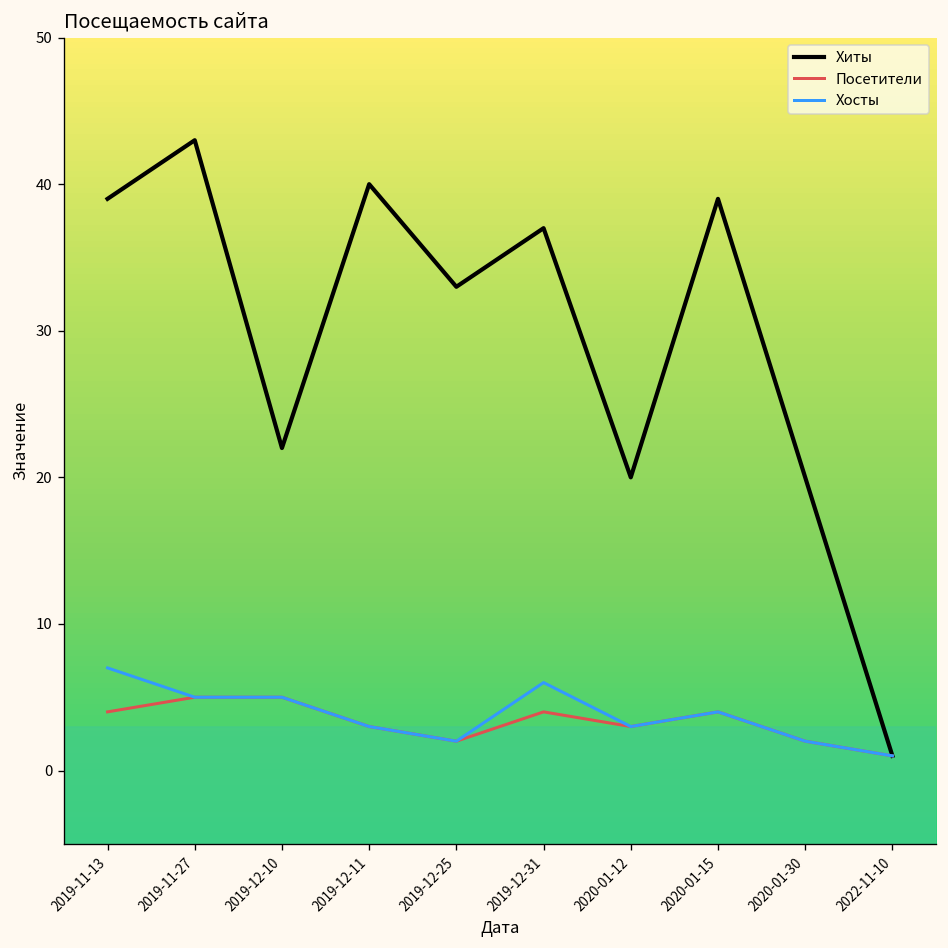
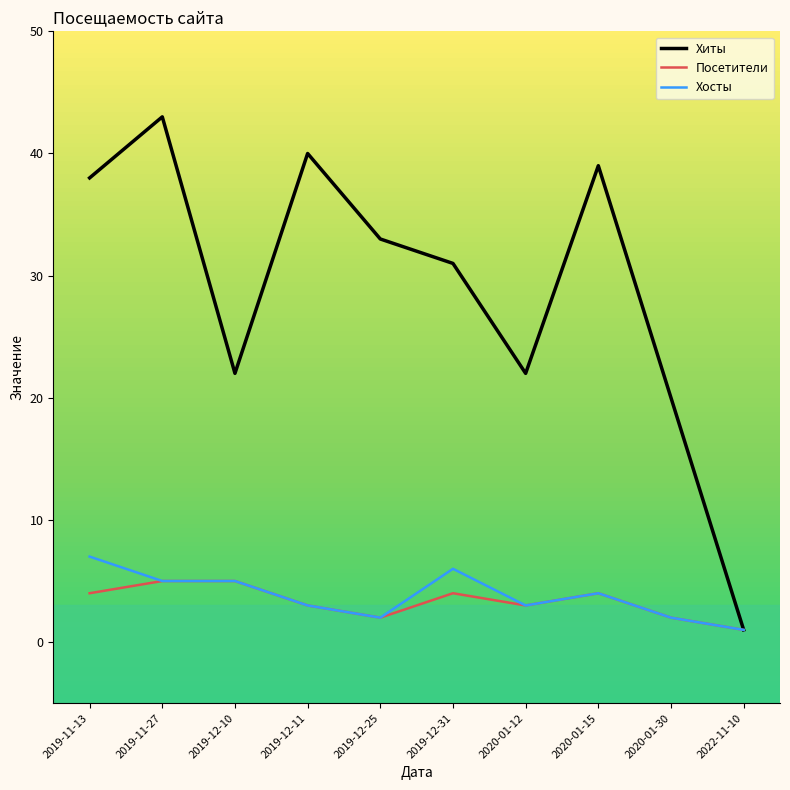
Хиты, 2019-11-13: 39 -> 38
Хиты, 2019-12-31: 37 -> 31
Хиты, 2020-01-12: 20 -> 22
